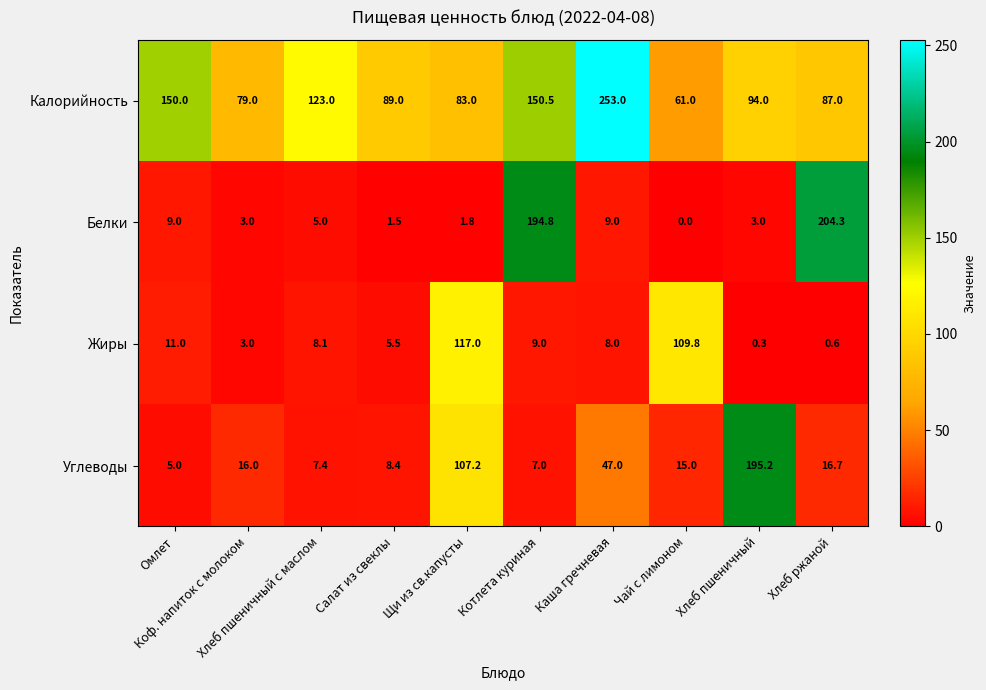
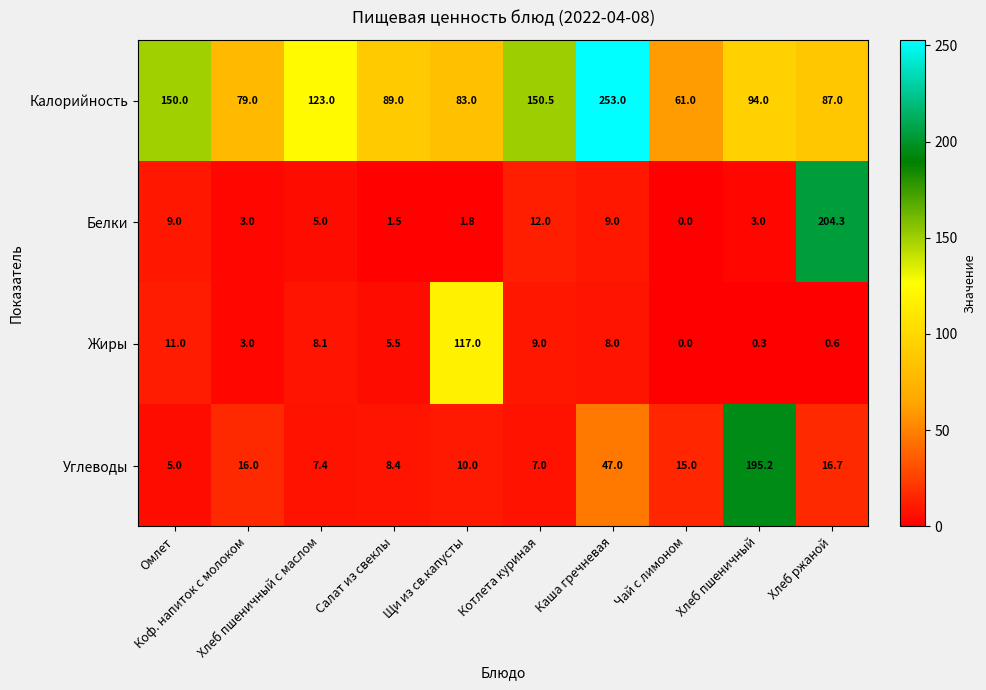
Белки, Котлета куриная: 194.8 -> 12.0
Жиры, Чай с лимоном: 109.8 -> 0.0
Углеводы, Щи из св.капусты: 107.2 -> 10.0
